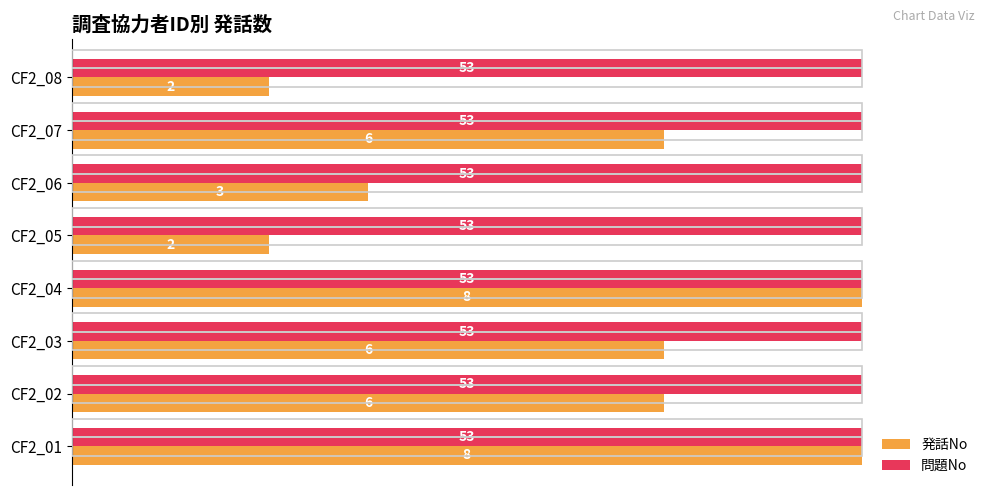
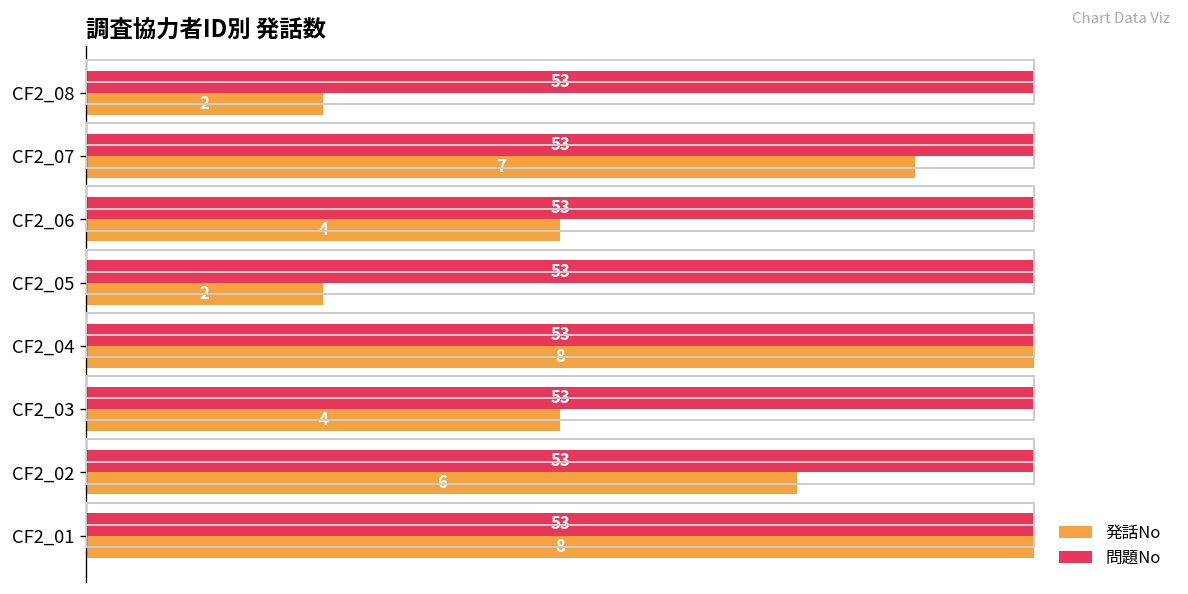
発話No, CF2_07: 6 -> 7
発話No, CF2_06: 3 -> 4
発話No, CF2_03: 6 -> 4
